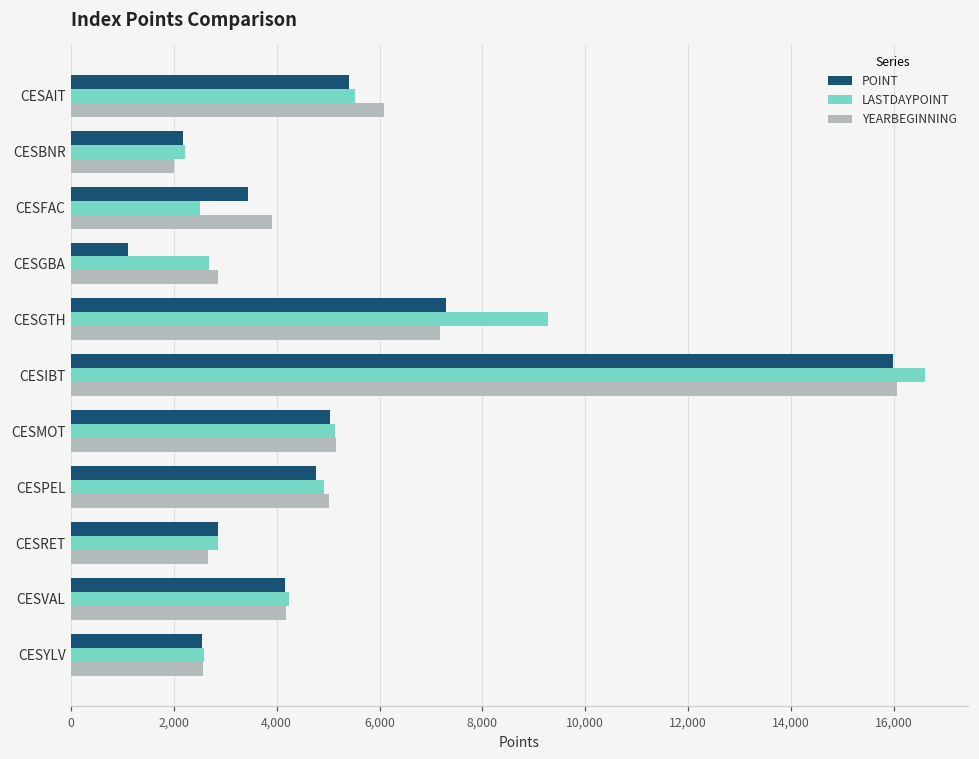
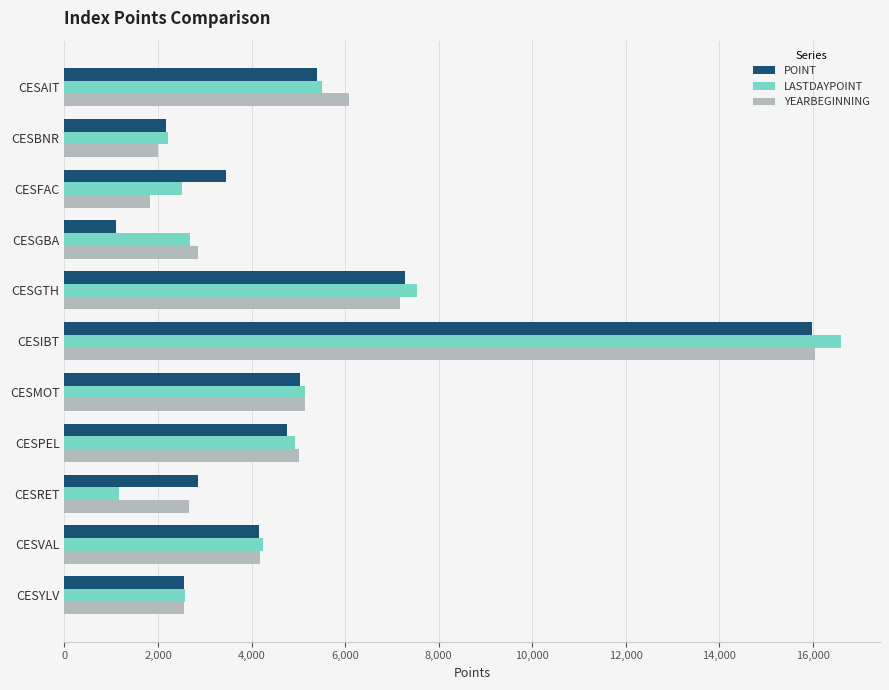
YEARBEGINNING, CESFAC: 3,900 -> 1,800
LASTDAYPOINT, CESGTH: 9,300 -> 7,500
LASTDAYPOINT, CESRET: 2,900 -> 1,200
